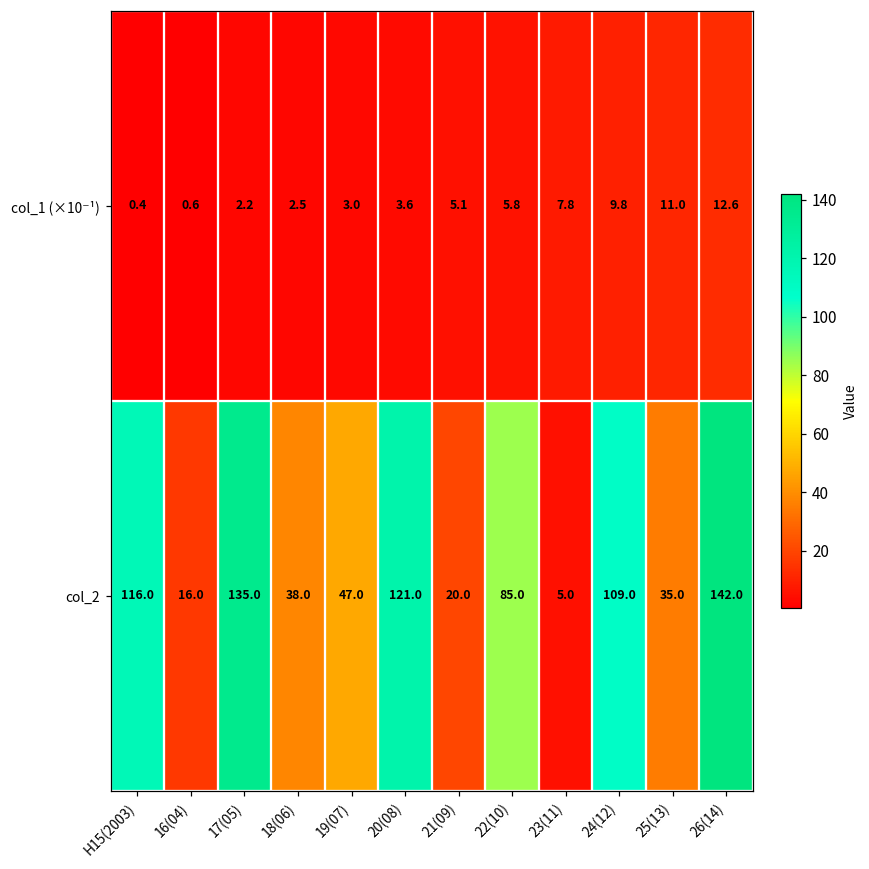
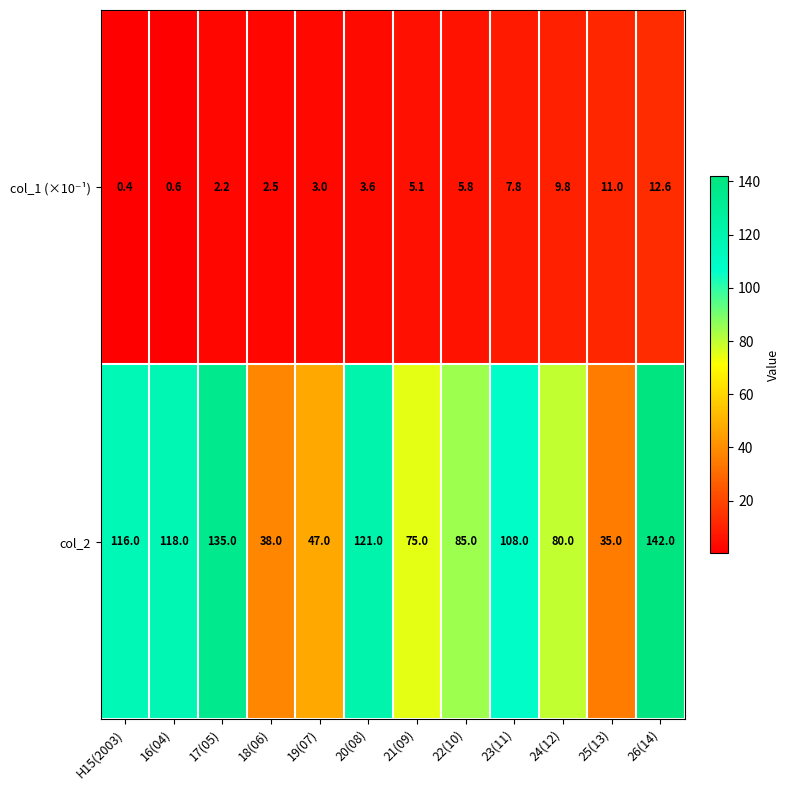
col_2, 16(04): 16.0 -> 118.0
col_2, 21(09): 20.0 -> 75.0
col_2, 23(11): 5.0 -> 108.0
col_2, 24(12): 109.0 -> 80.0
